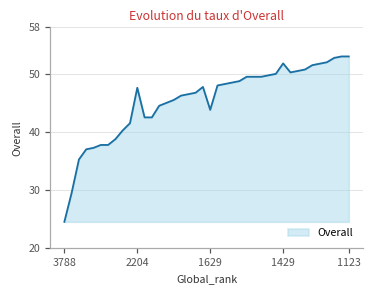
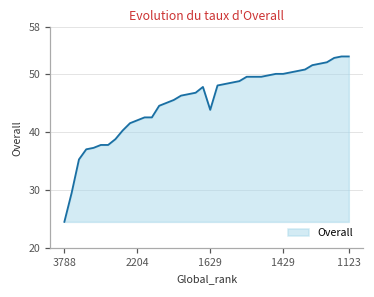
2204: 48 -> 42
1429: 52 -> 50
